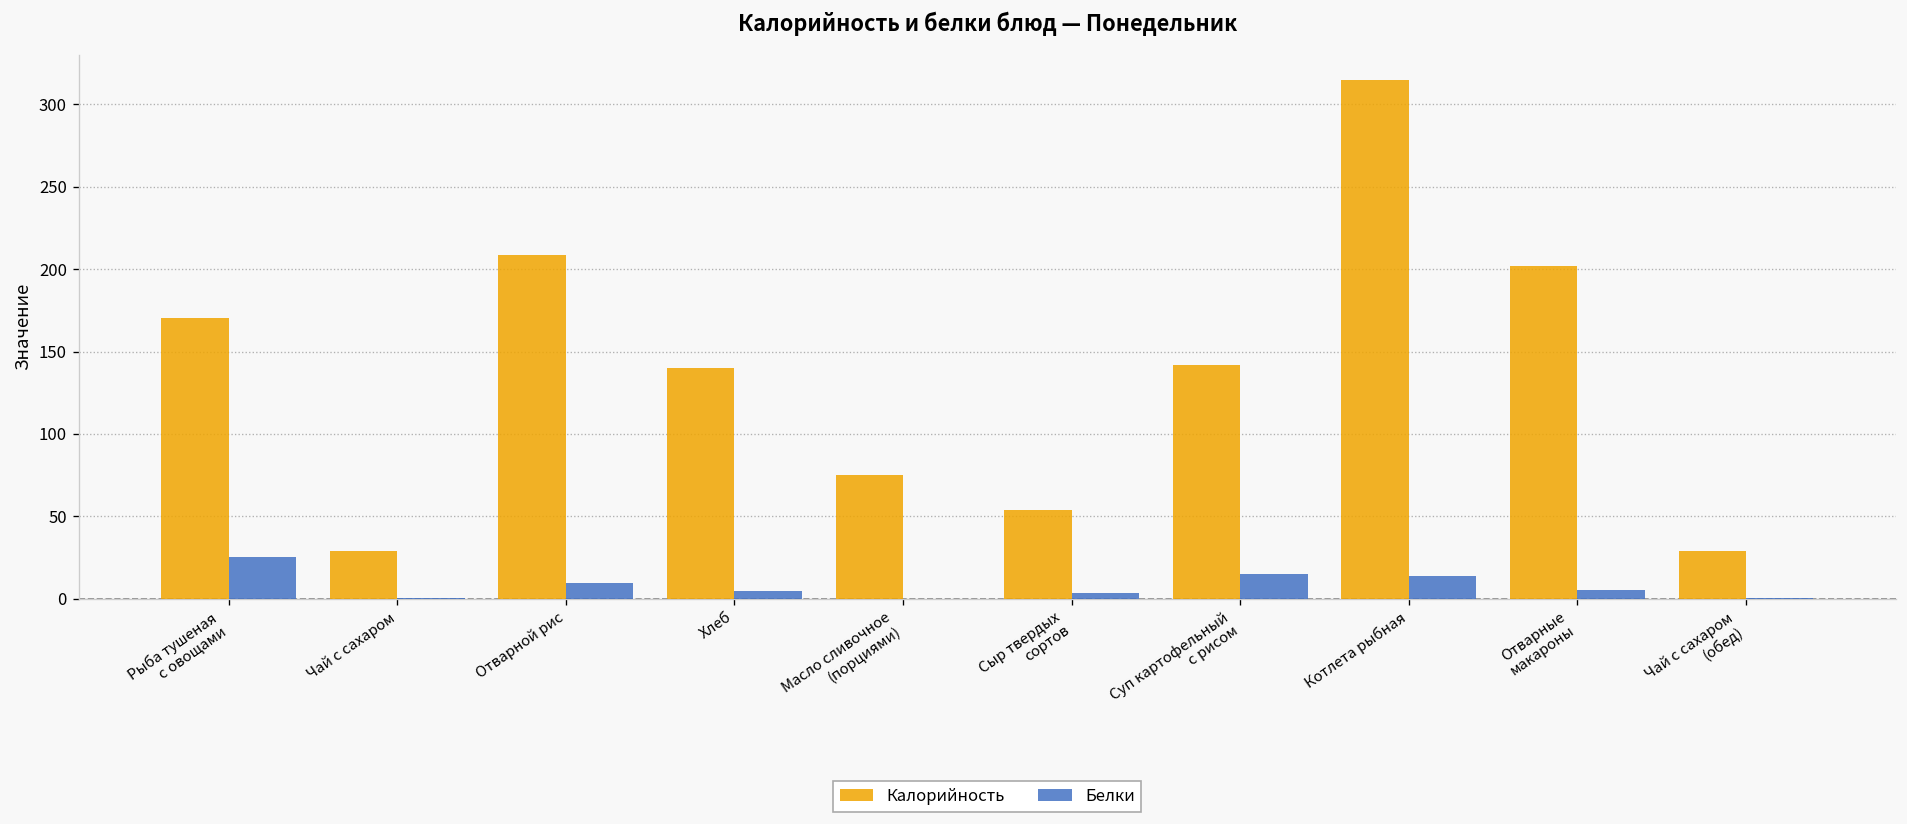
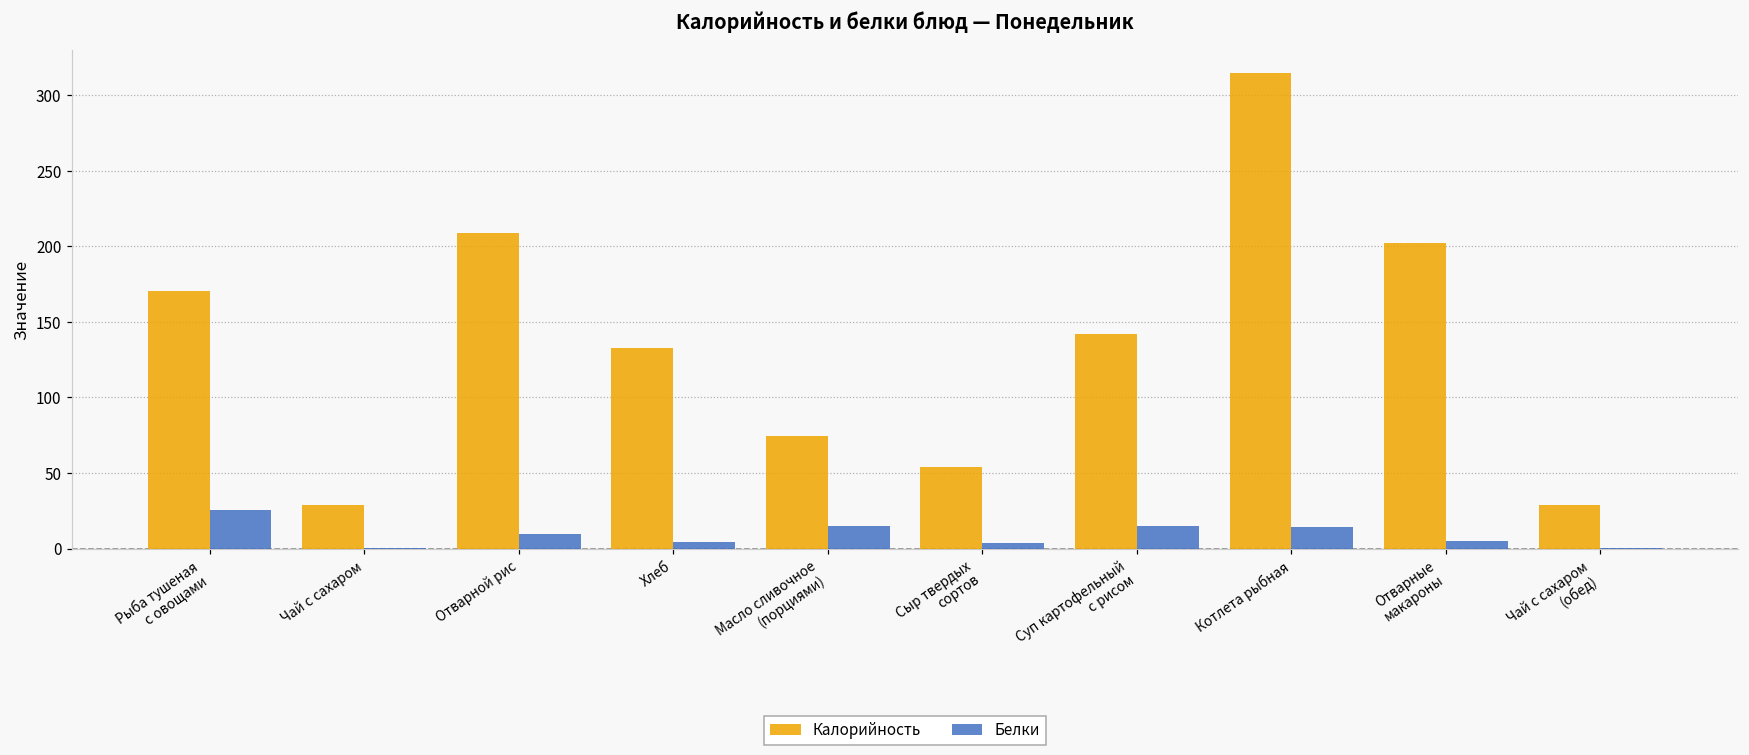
Калорийность, Хлеб: 140 -> 133
Белки, Масло сливочное (порциями): 0 -> 15
